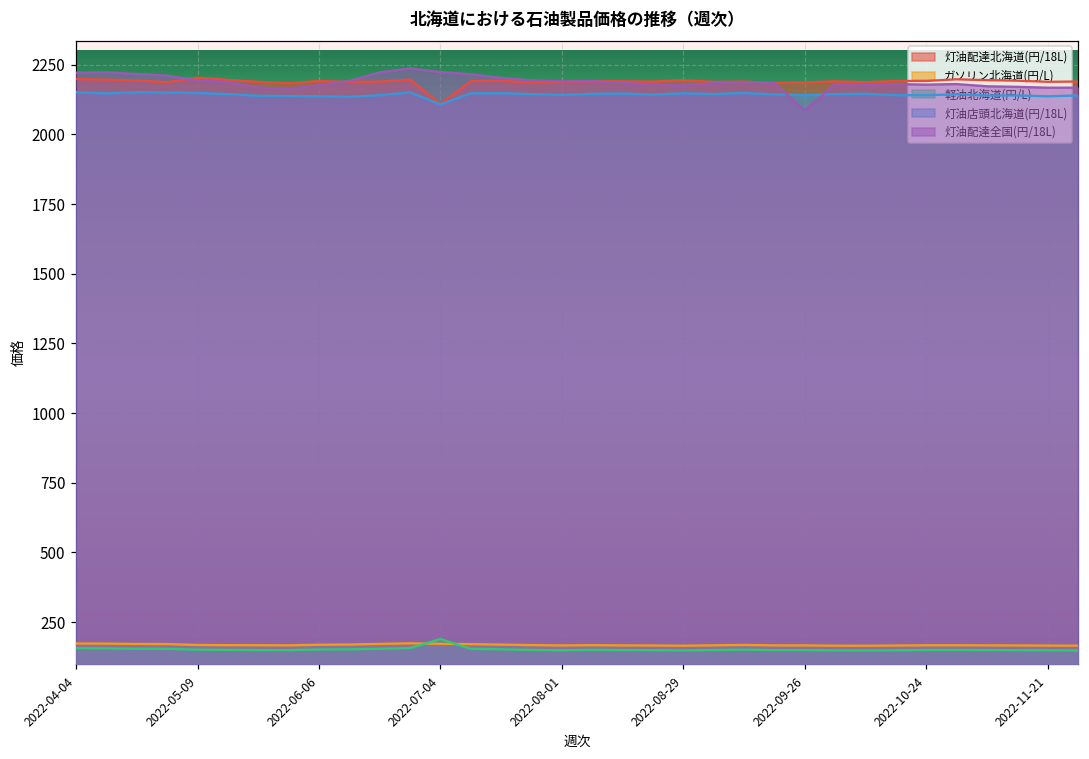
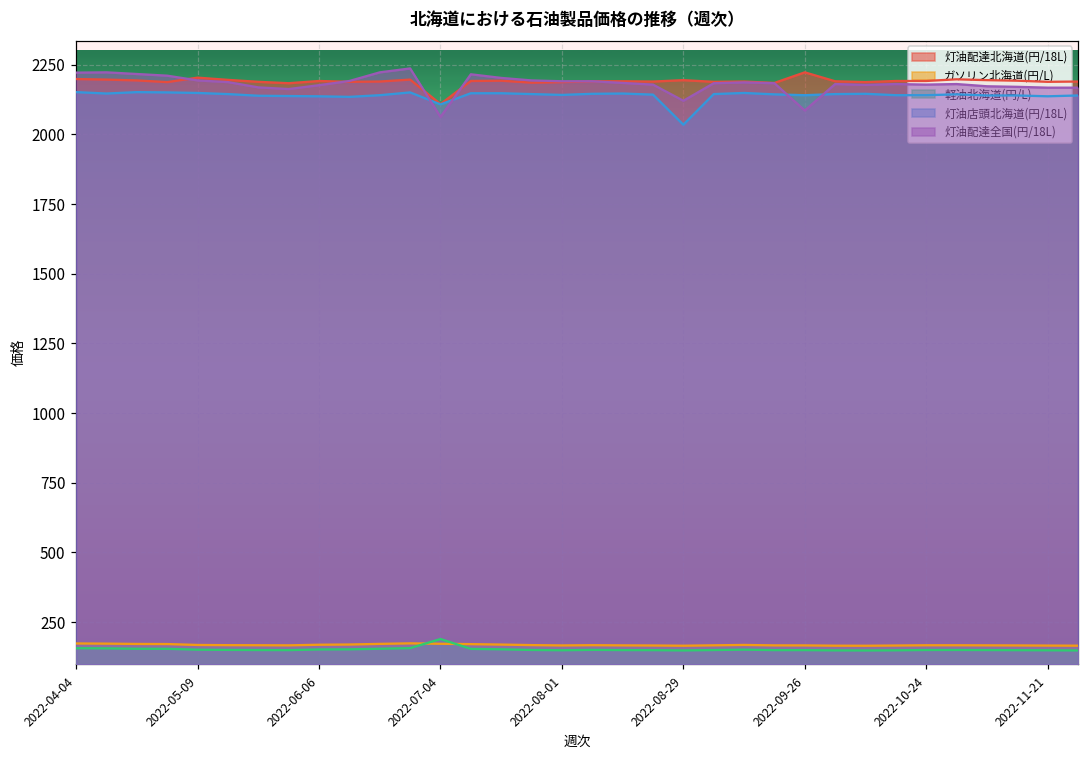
灯油配達全国(円/18L), 2022-07-04: 2220 -> 2060
灯油店頭北海道(円/18L), 2022-08-29: 2150 -> 2040
灯油配達全国(円/18L), 2022-08-29: 2180 -> 2120
灯油配達北海道(円/18L), 2022-09-26: 2190 -> 2220
